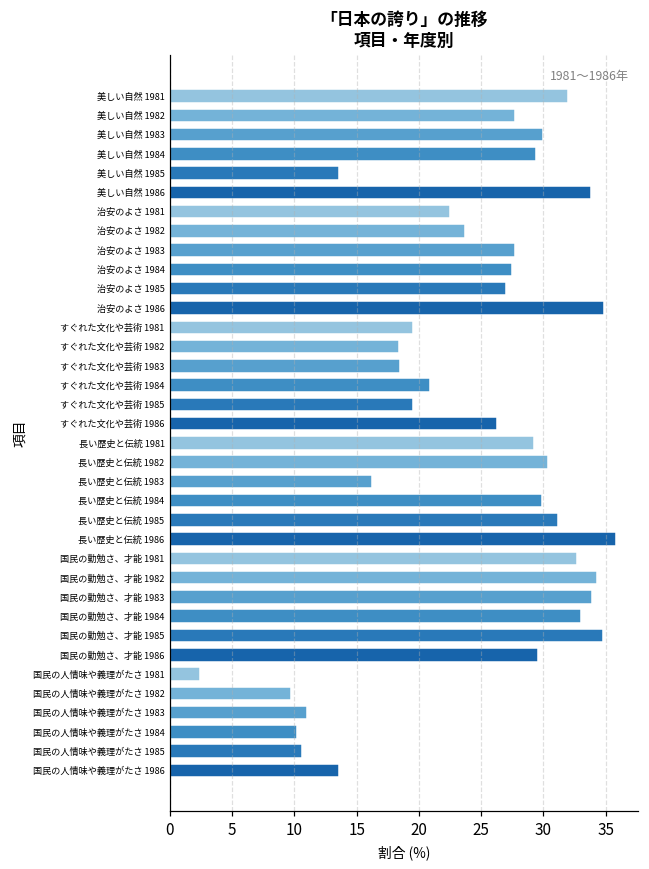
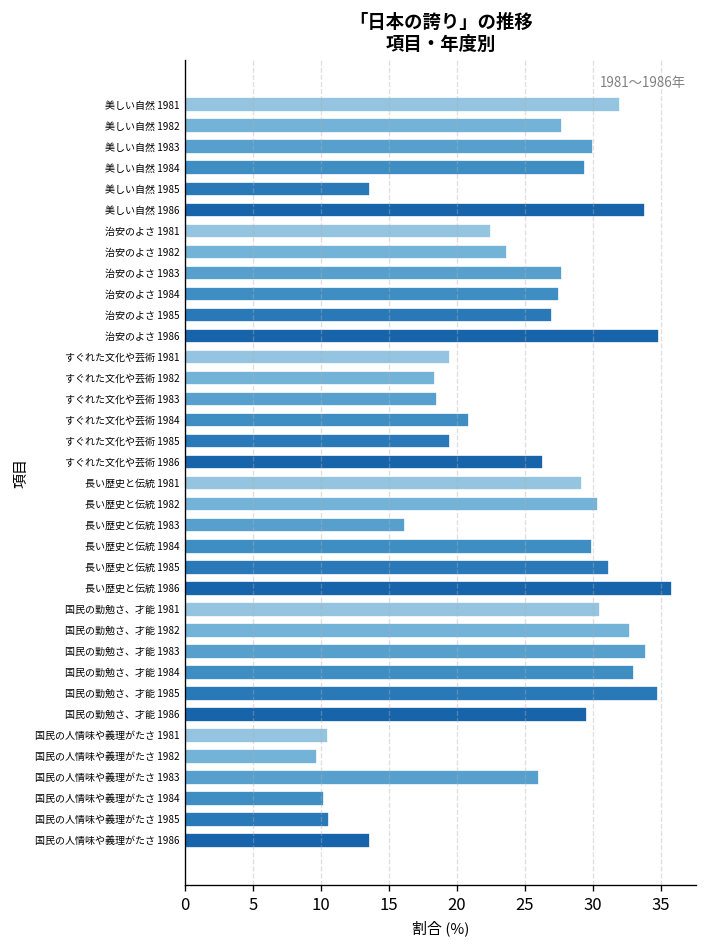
国民の勤勉さ、才能 1981: 32.7 -> 30.5
国民の勤勉さ、才能 1982: 34.3 -> 32.7
国民の人情味や義理がたさ 1981: 2.4 -> 10.5
国民の人情味や義理がたさ 1983: 11 -> 26
